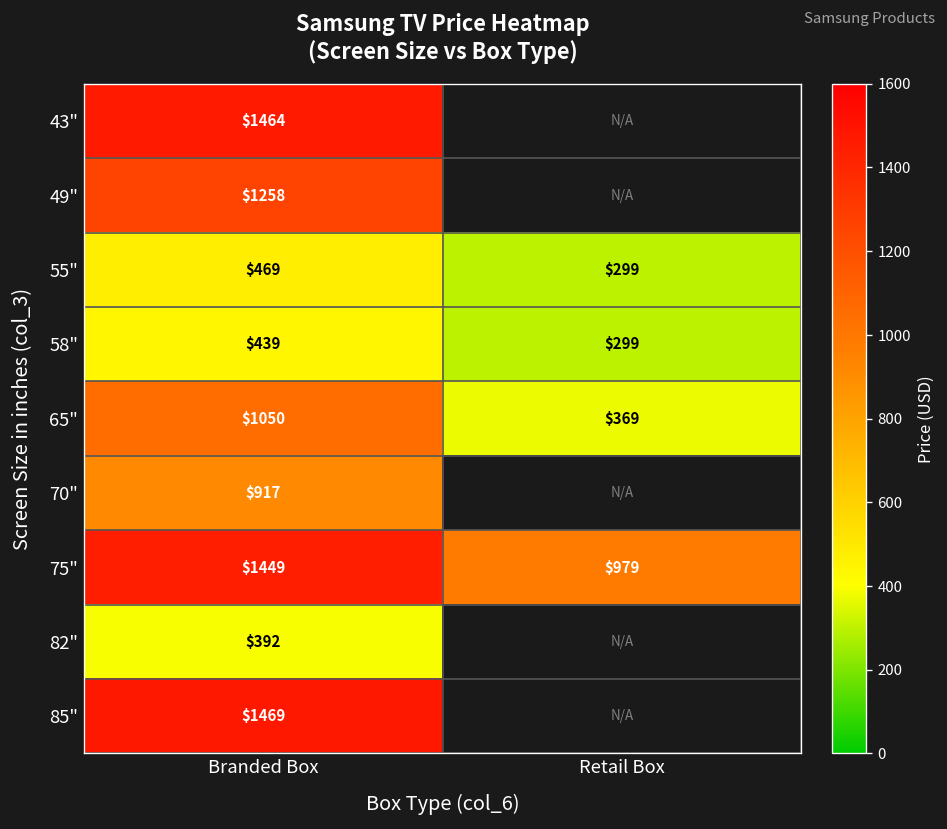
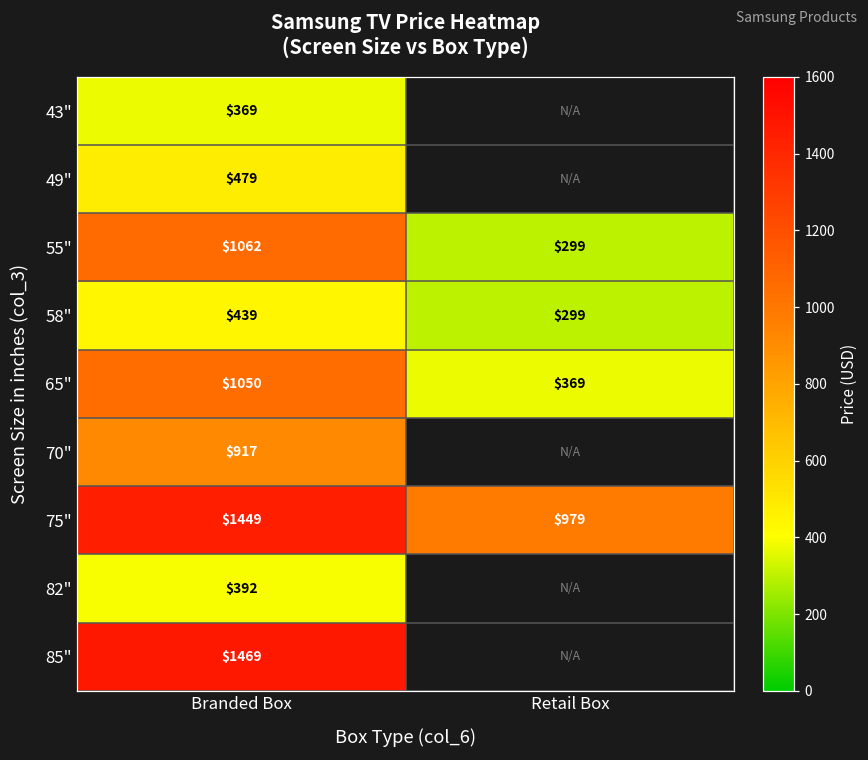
43", Branded Box: $1464 -> $369
49", Branded Box: $1258 -> $479
55", Branded Box: $469 -> $1062
